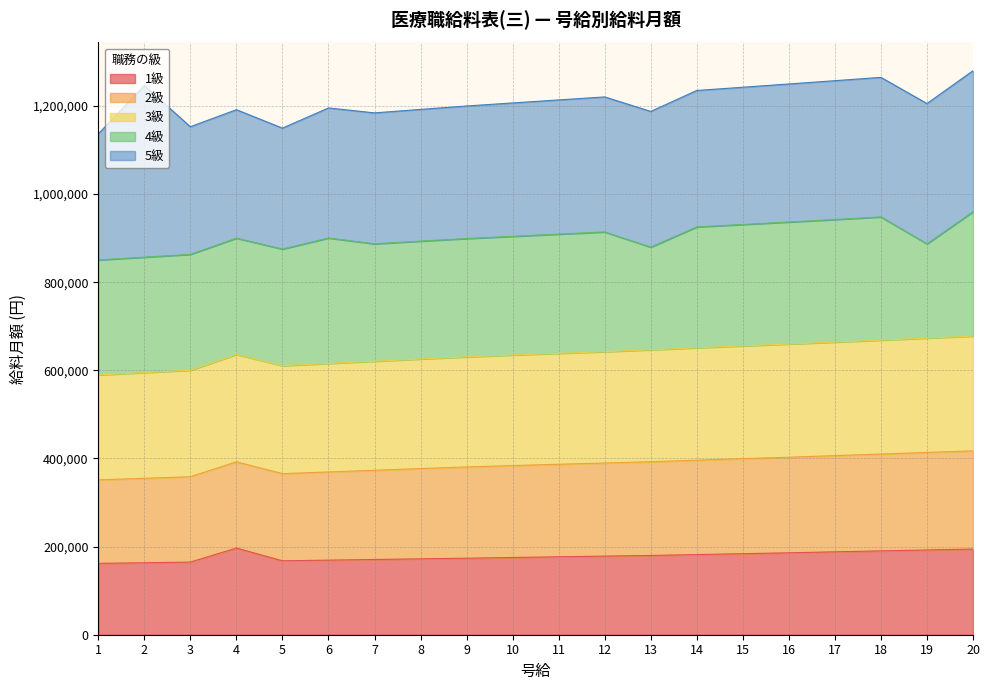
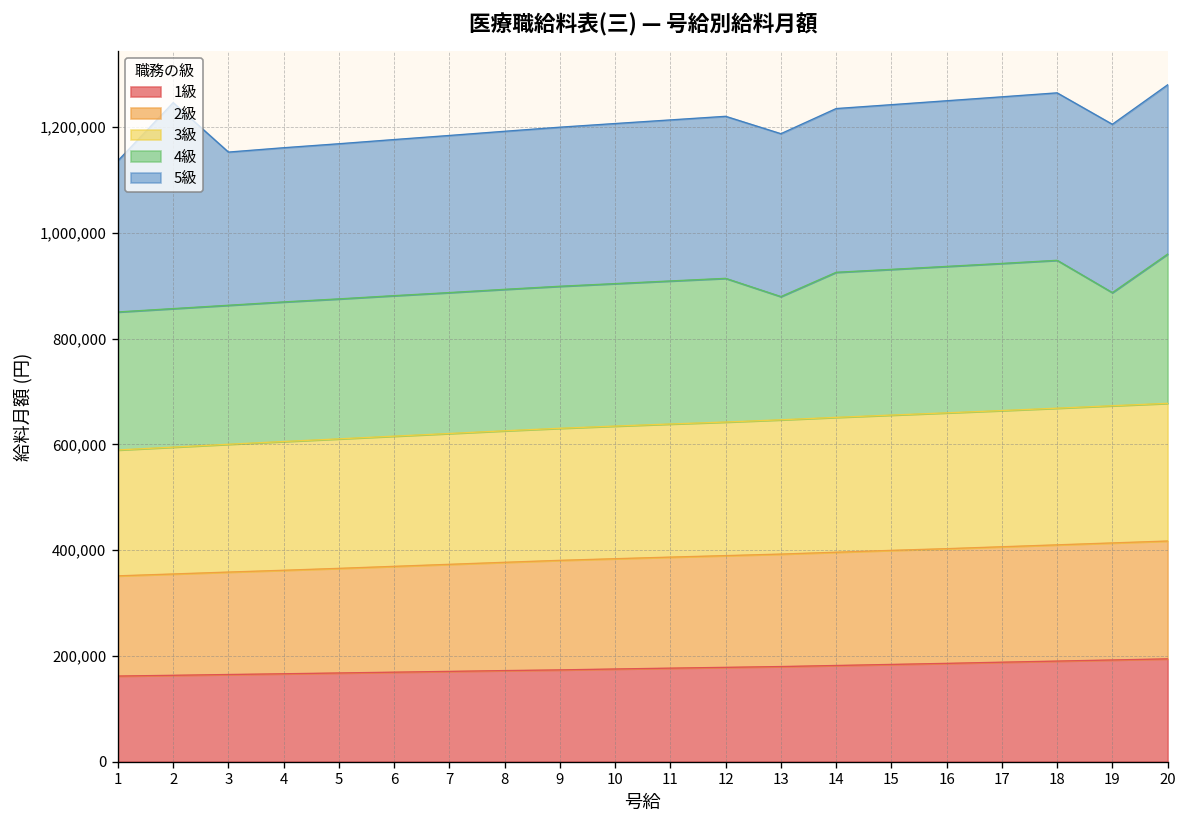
1級, 4: 200,000 -> 170,000
5級, 5: 270,000 -> 290,000
4級, 6: 280,000 -> 270,000
